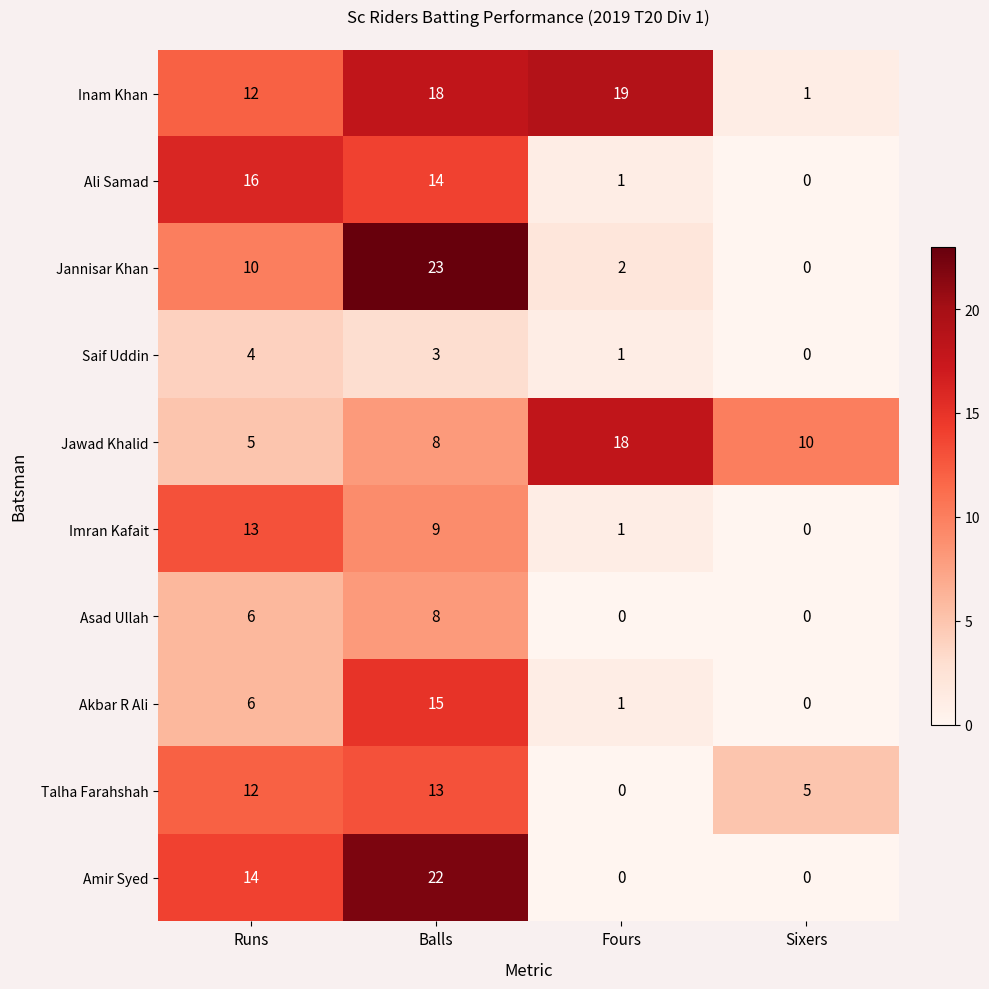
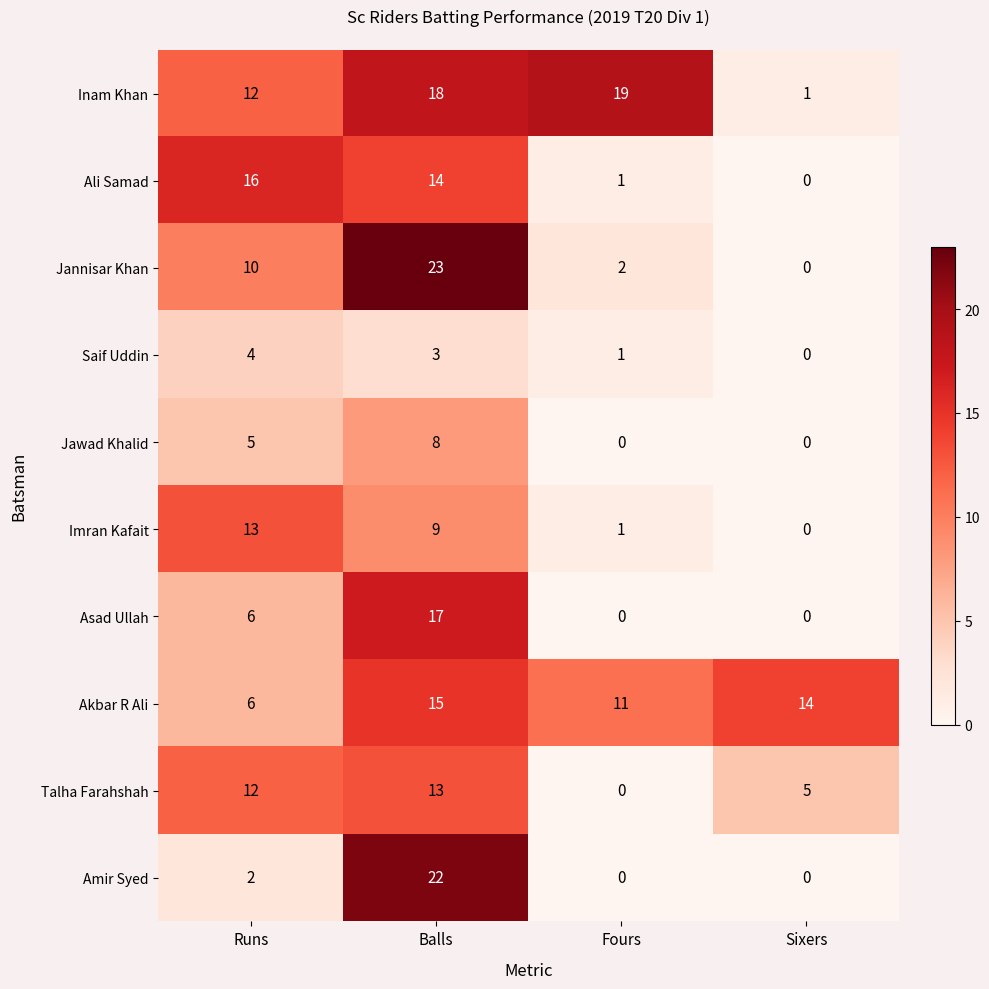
Jawad Khalid, Fours: 18 -> 0
Jawad Khalid, Sixers: 10 -> 0
Asad Ullah, Balls: 8 -> 17
Akbar R Ali, Fours: 1 -> 11
Akbar R Ali, Sixers: 0 -> 14
Amir Syed, Runs: 14 -> 2
